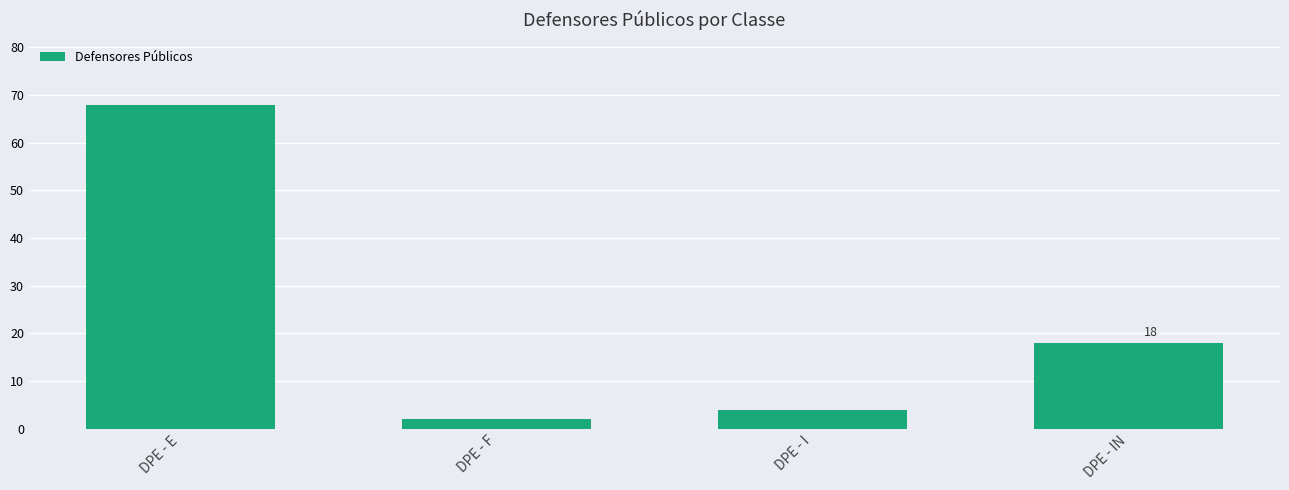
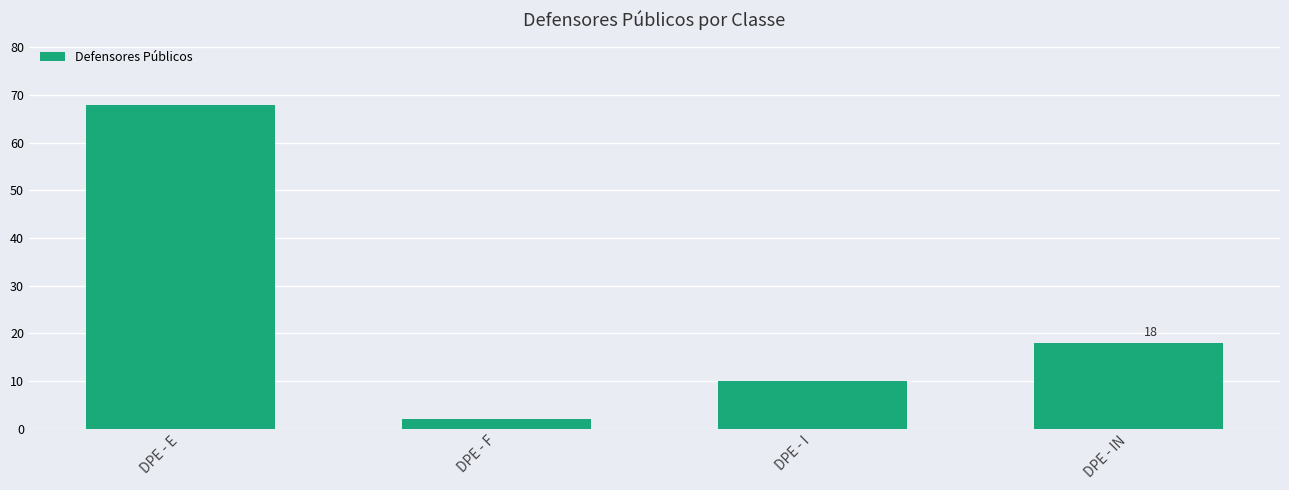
DPE - I: 4 -> 10
